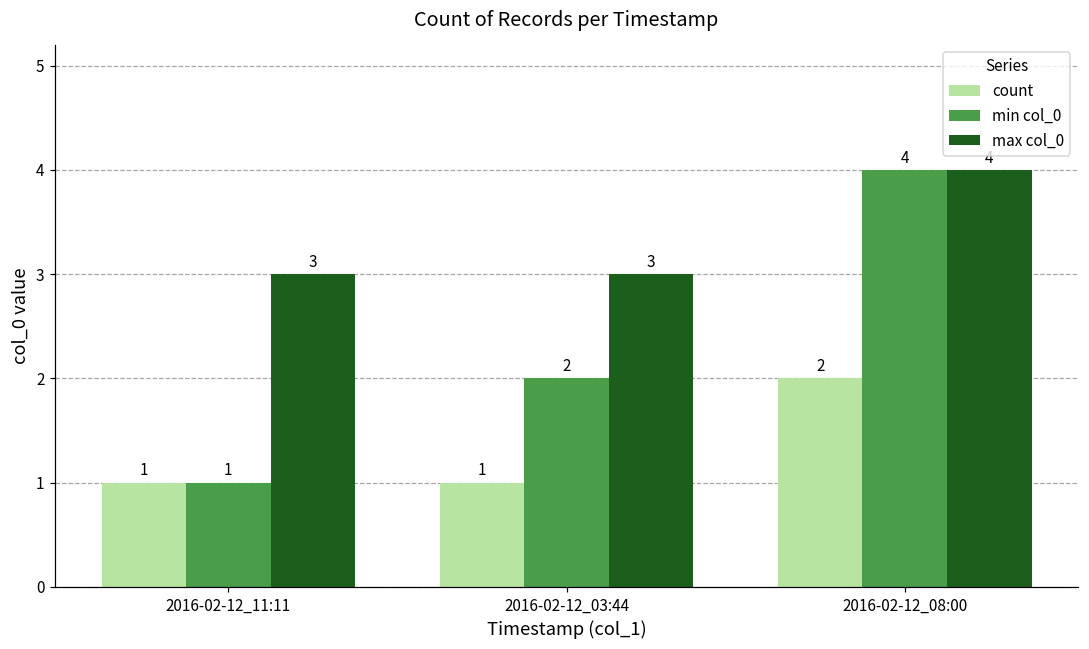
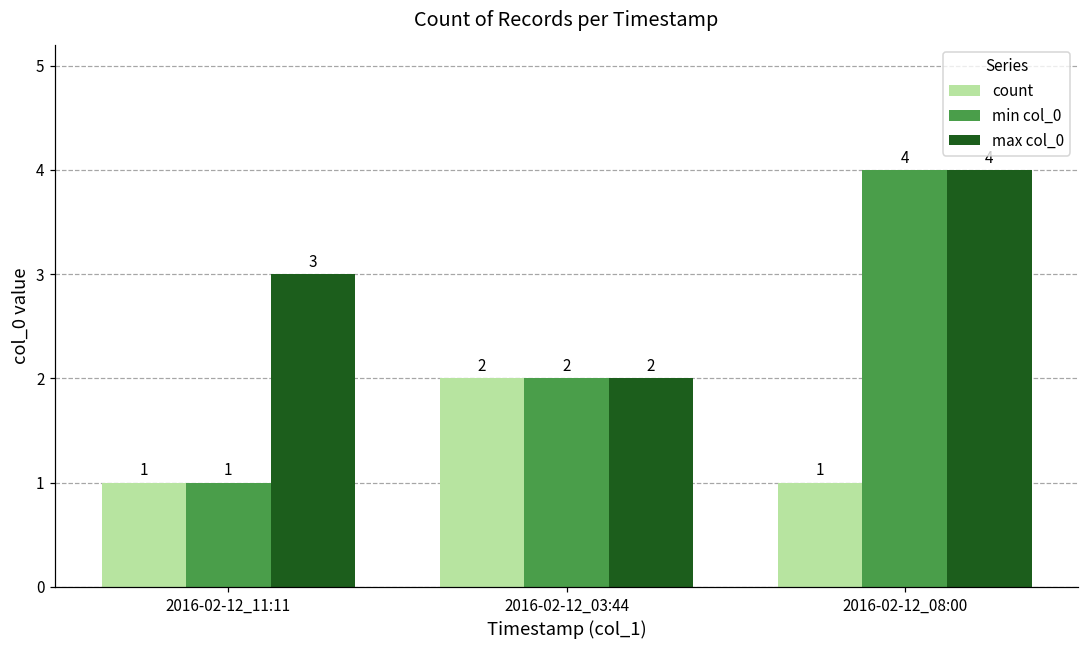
count, 2016-02-12_03:44: 1 -> 2
max col_0, 2016-02-12_03:44: 3 -> 2
count, 2016-02-12_08:00: 2 -> 1
